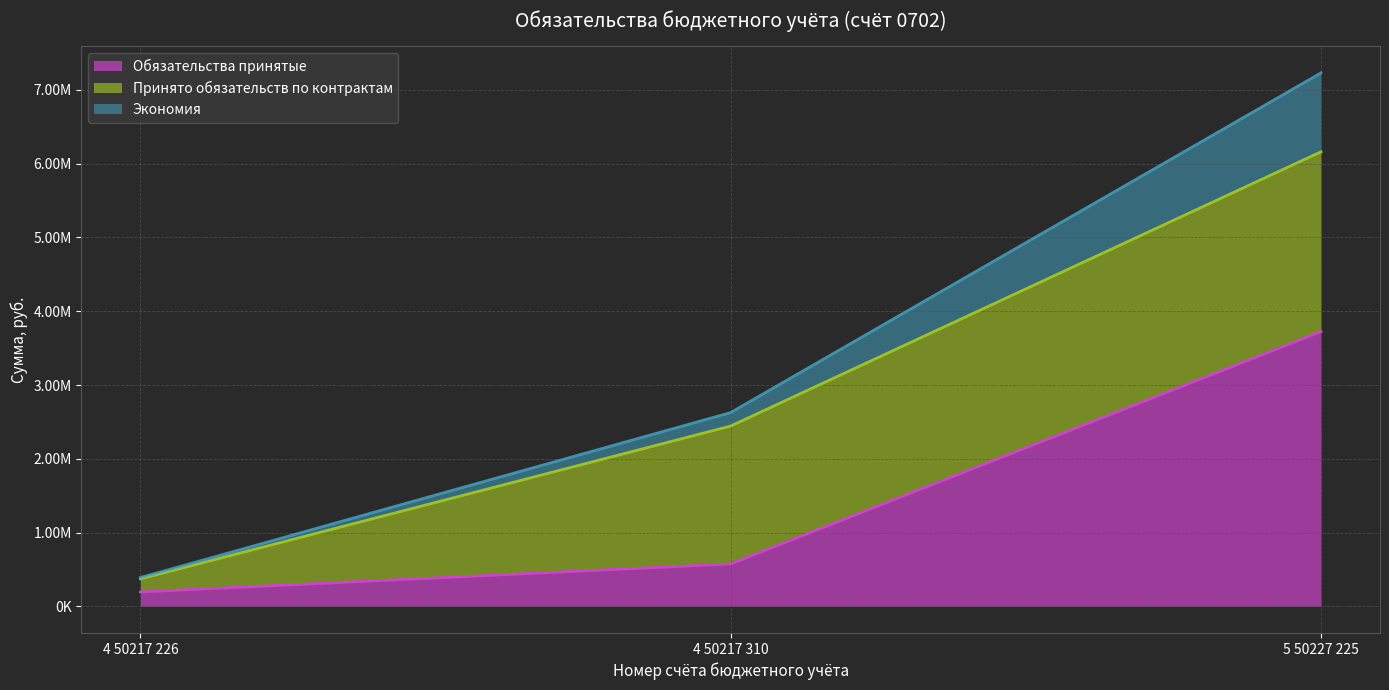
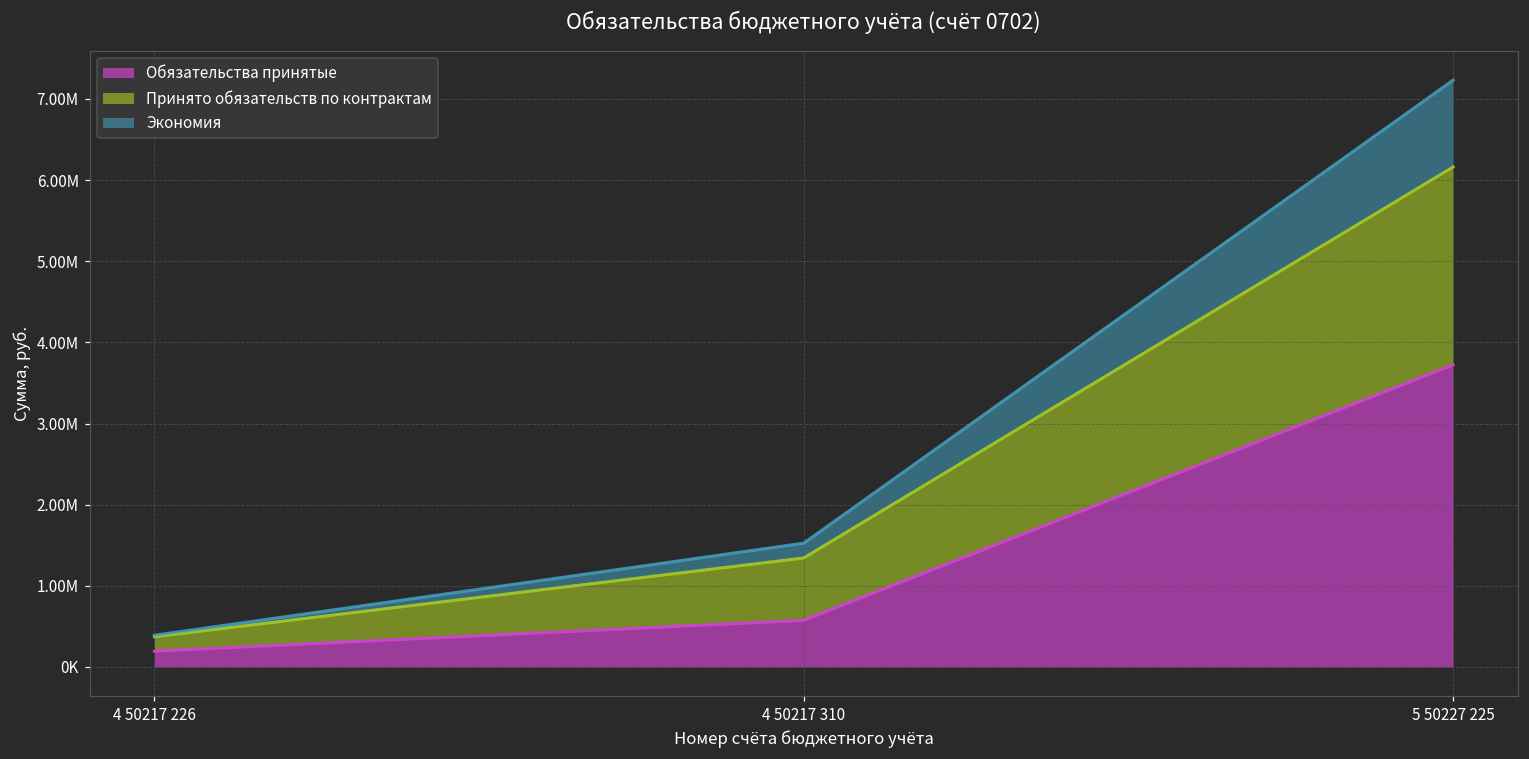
Принято обязательств по контрактам, 4 50217 310: 1900000 -> 800000
